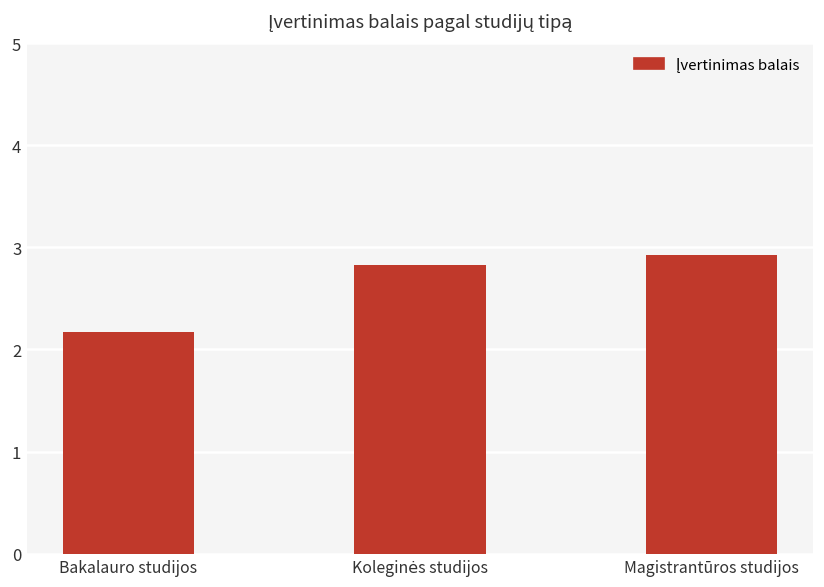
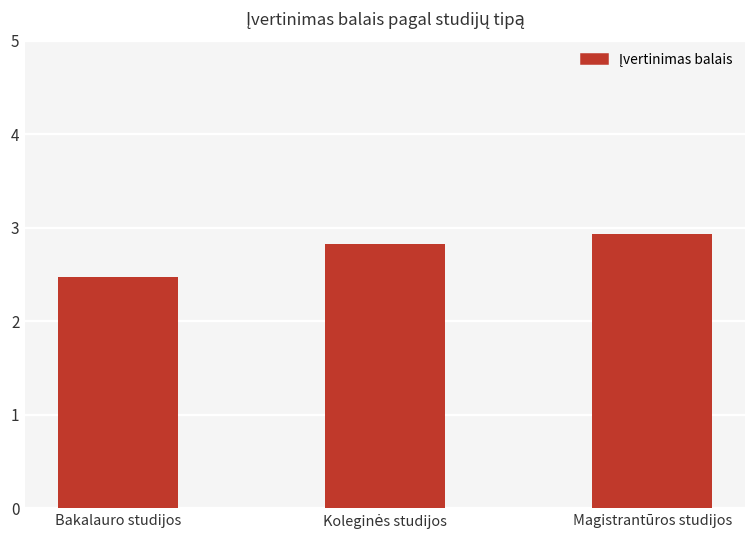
Bakalauro studijos: 2.2 -> 2.5
